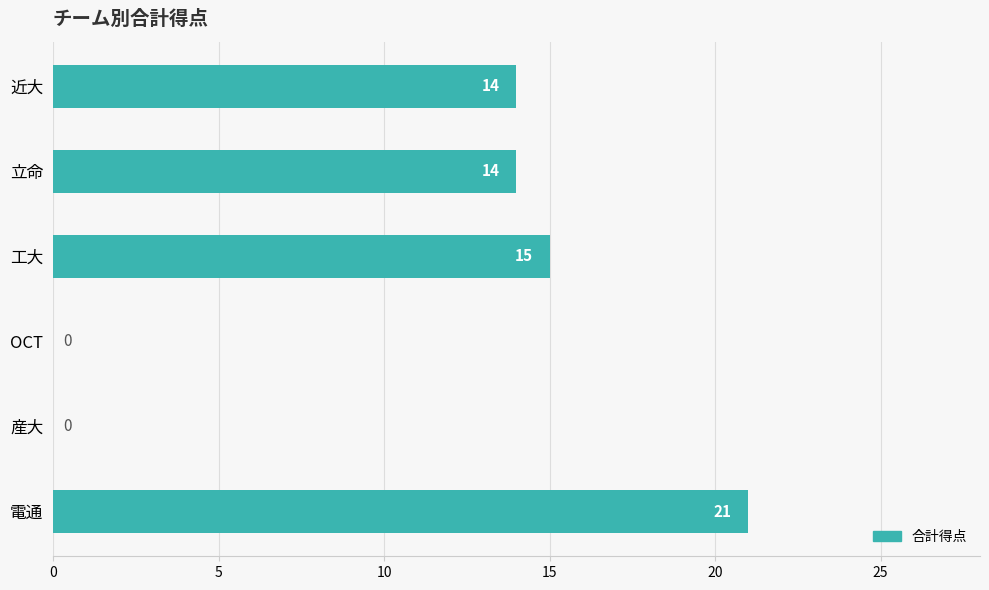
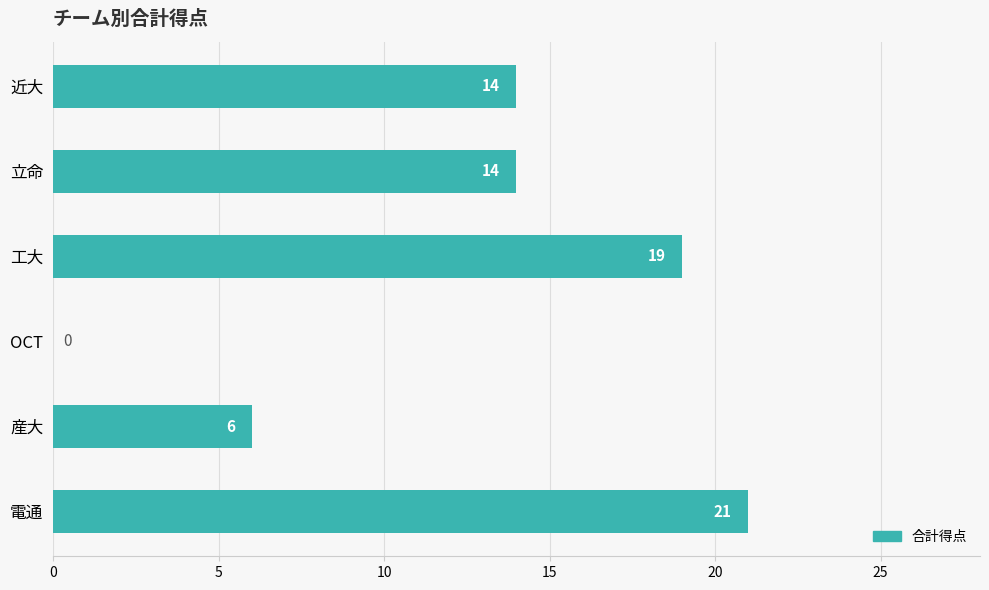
工大: 15 -> 19
産大: 0 -> 6
